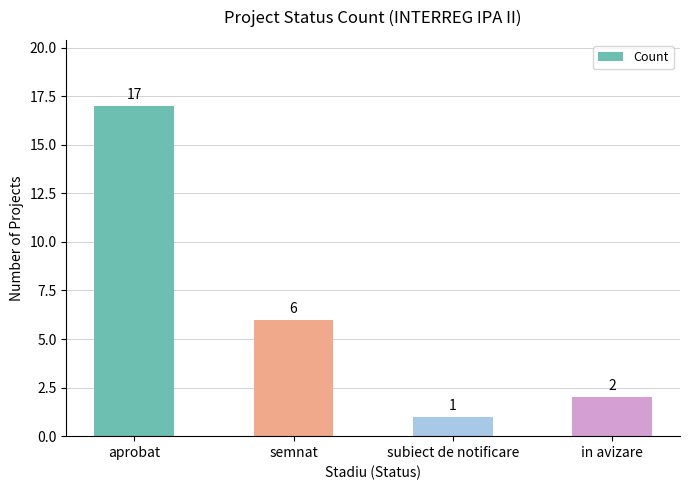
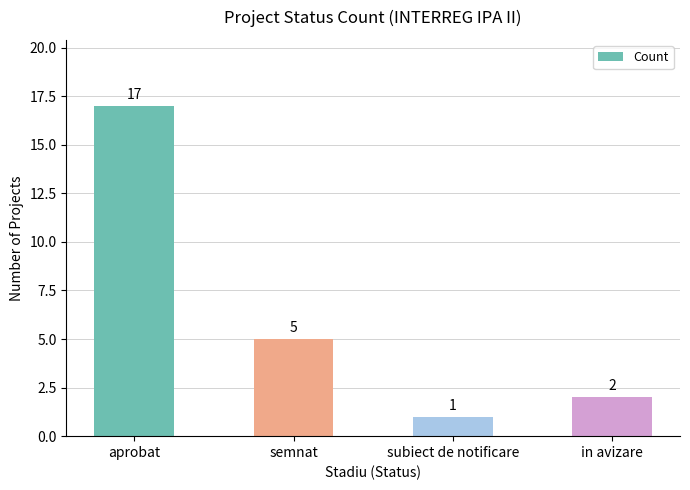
semnat: 6 -> 5
